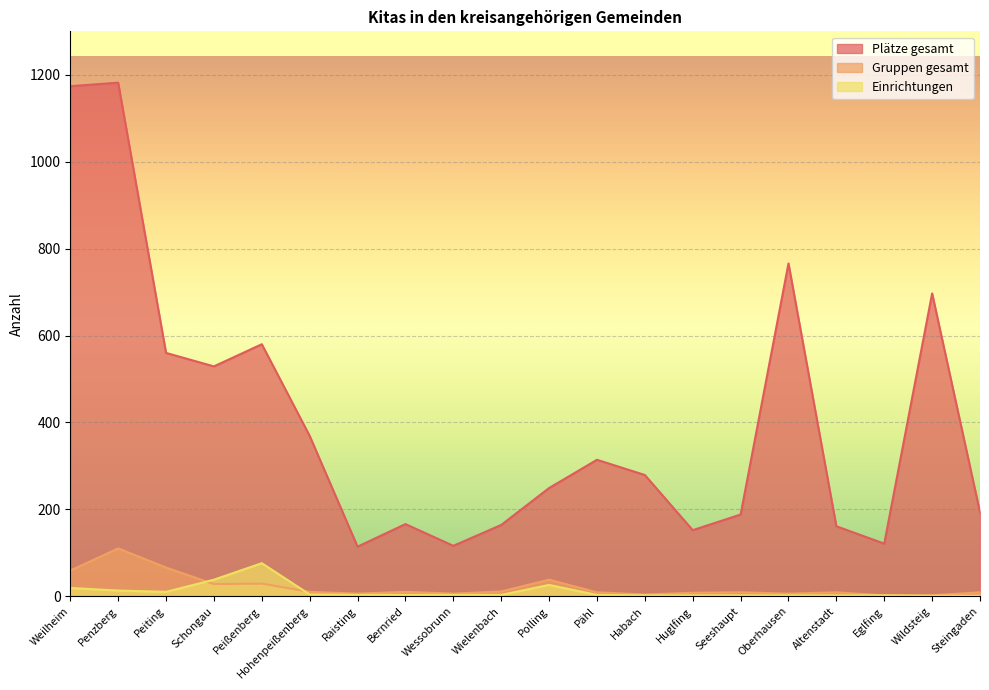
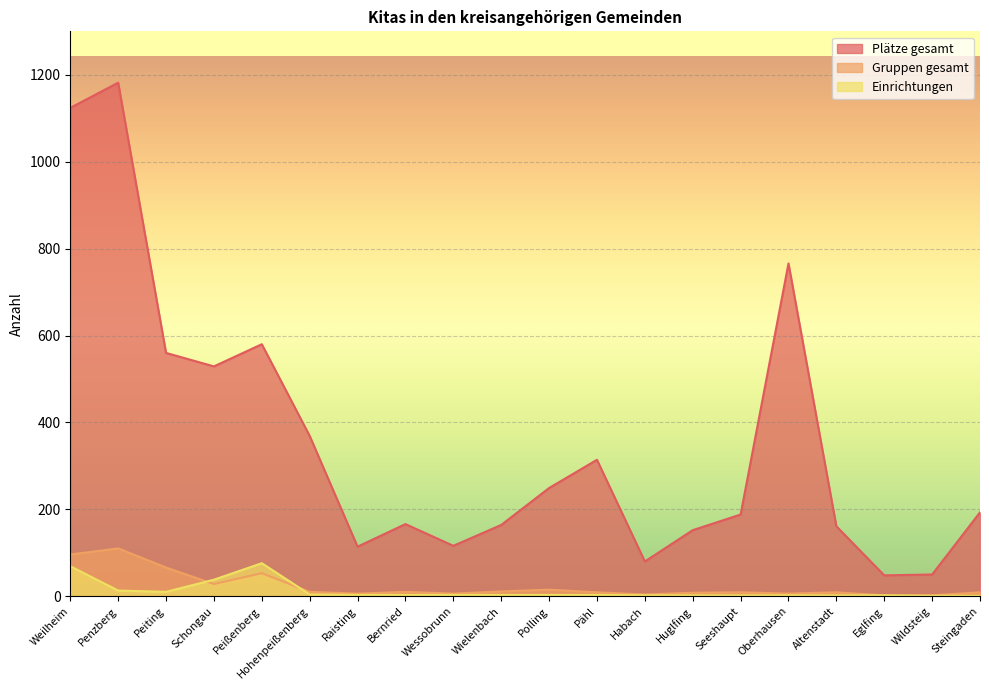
Plätze gesamt, Weilheim: 1170 -> 1120
Gruppen gesamt, Weilheim: 60 -> 100
Einrichtungen, Weilheim: 20 -> 70
Gruppen gesamt, Peißenberg: 30 -> 50
Gruppen gesamt, Polling: 40 -> 20
Einrichtungen, Polling: 30 -> 0
Plätze gesamt, Habach: 280 -> 80
Plätze gesamt, Eglfing: 120 -> 50
Plätze gesamt, Wildsteig: 700 -> 50
